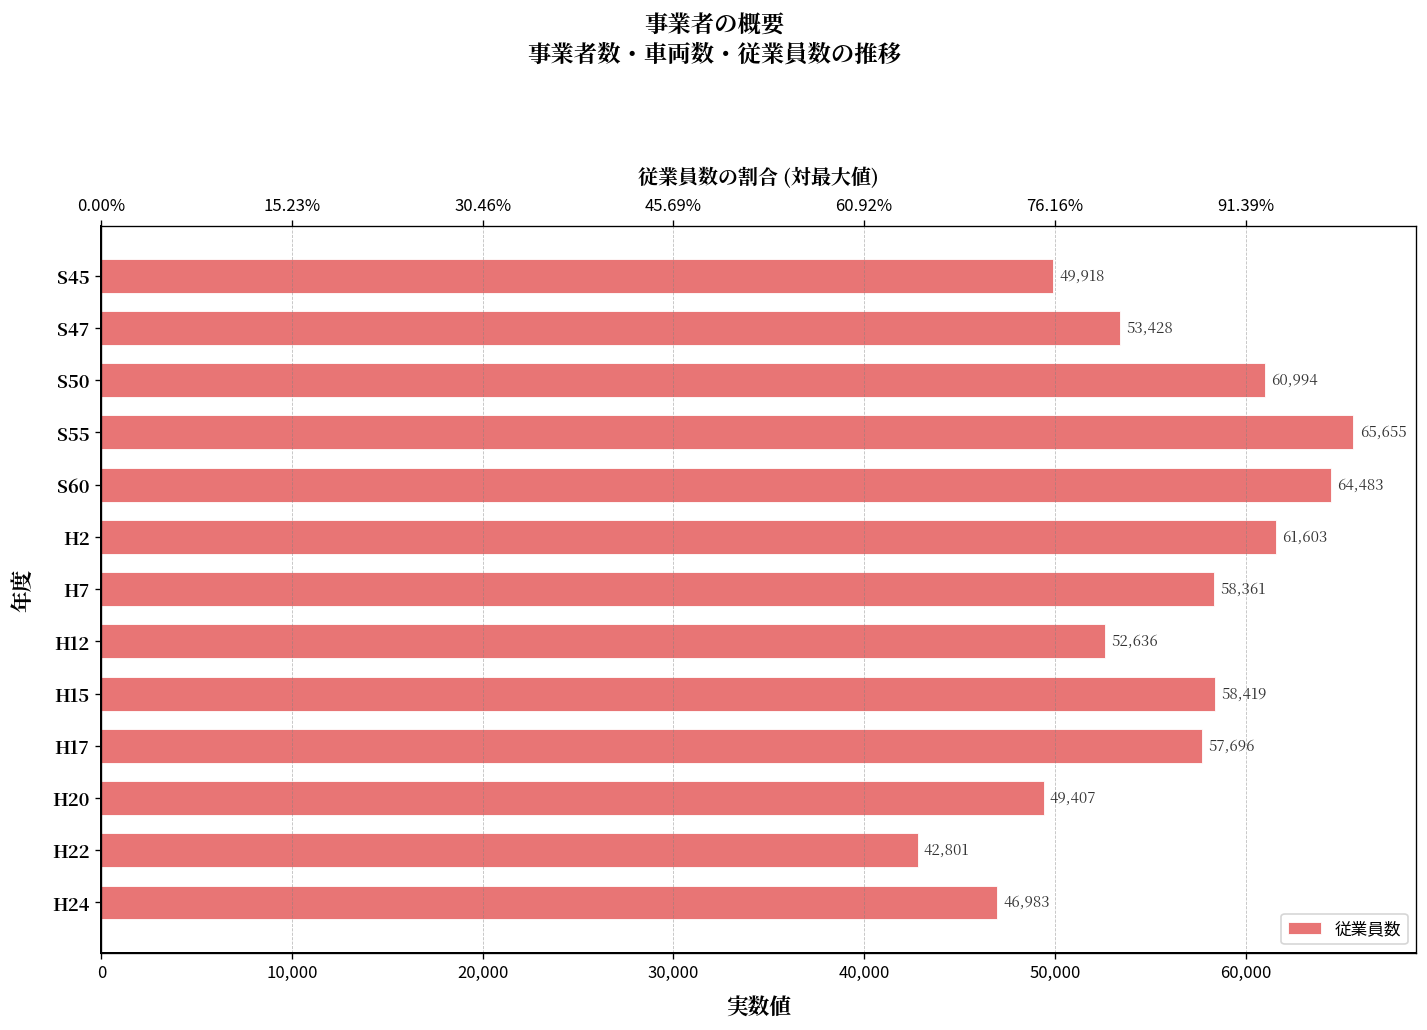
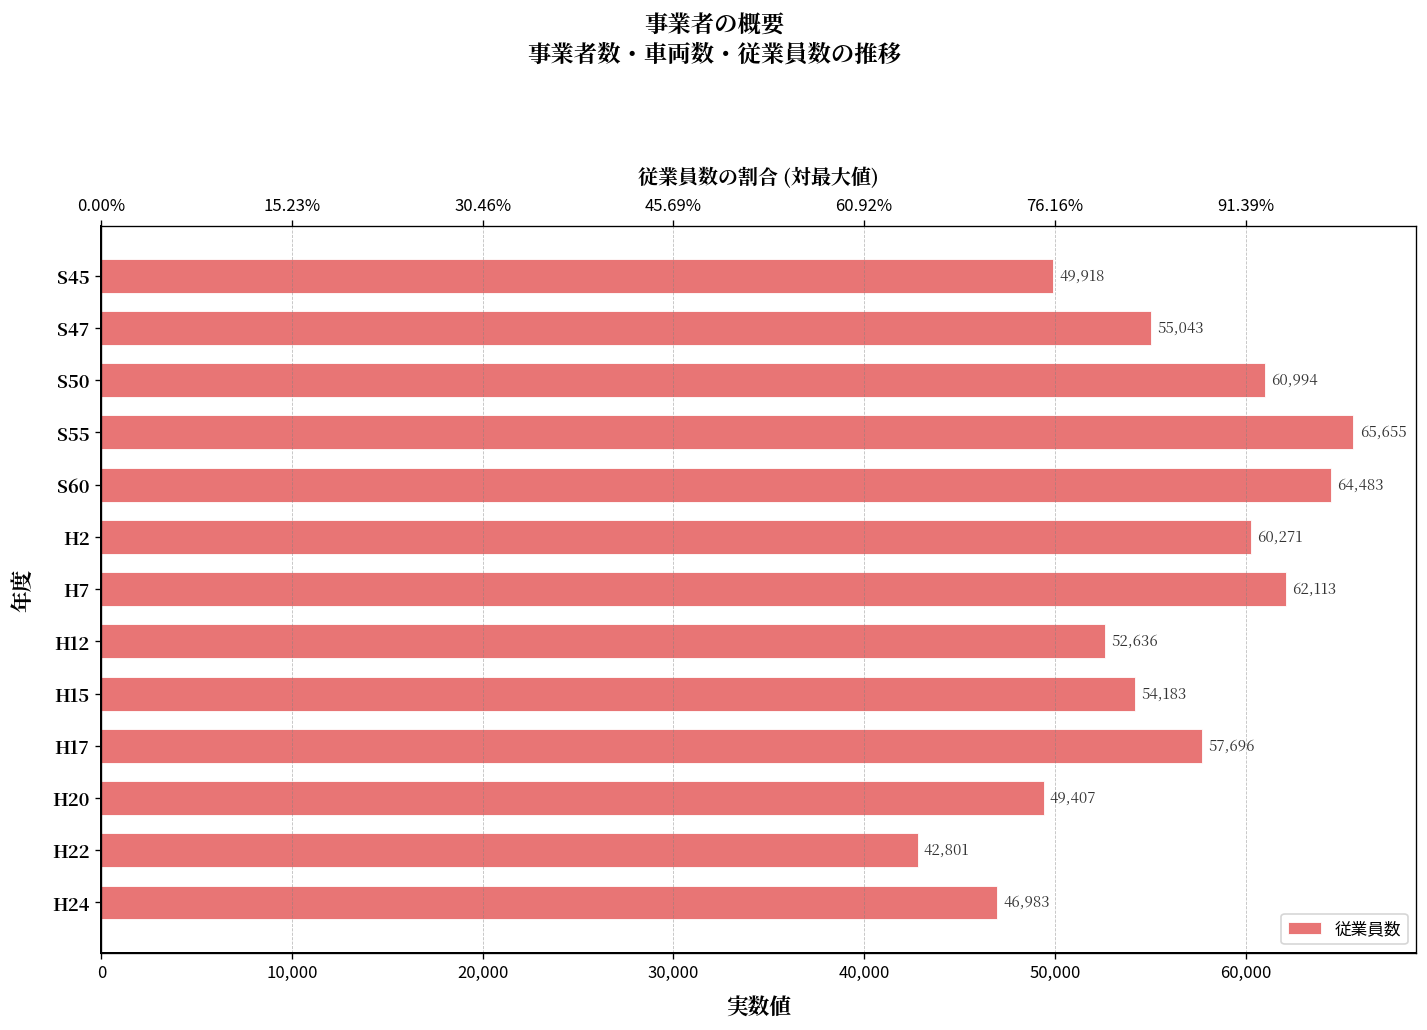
S47: 53,428 -> 55,043
H2: 61,603 -> 60,271
H7: 58,361 -> 62,113
H15: 58,419 -> 54,183
